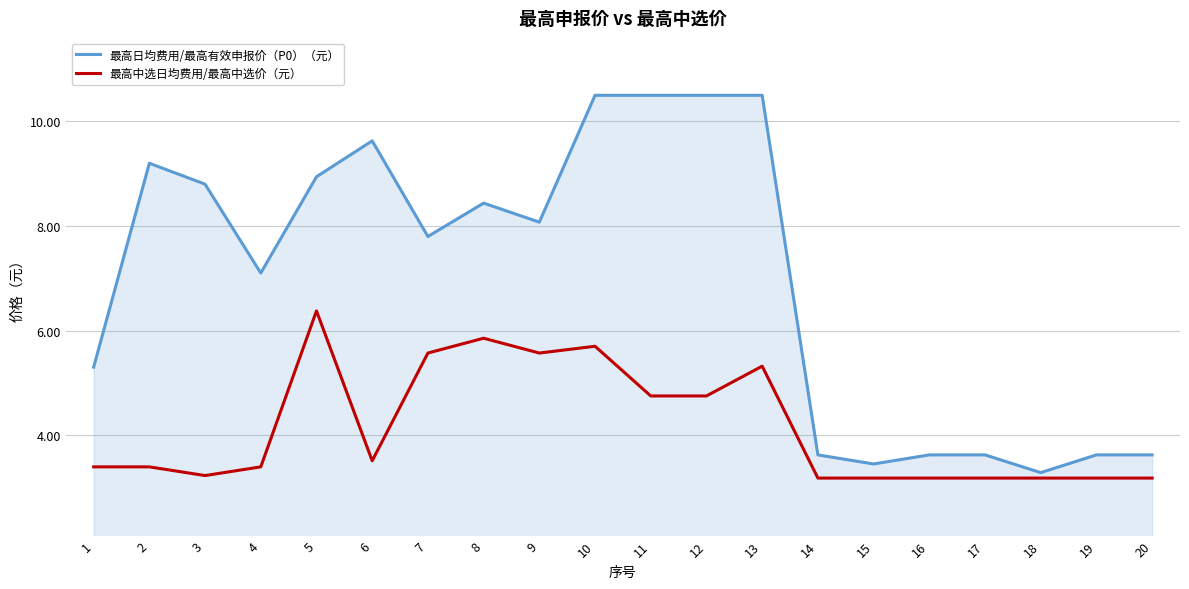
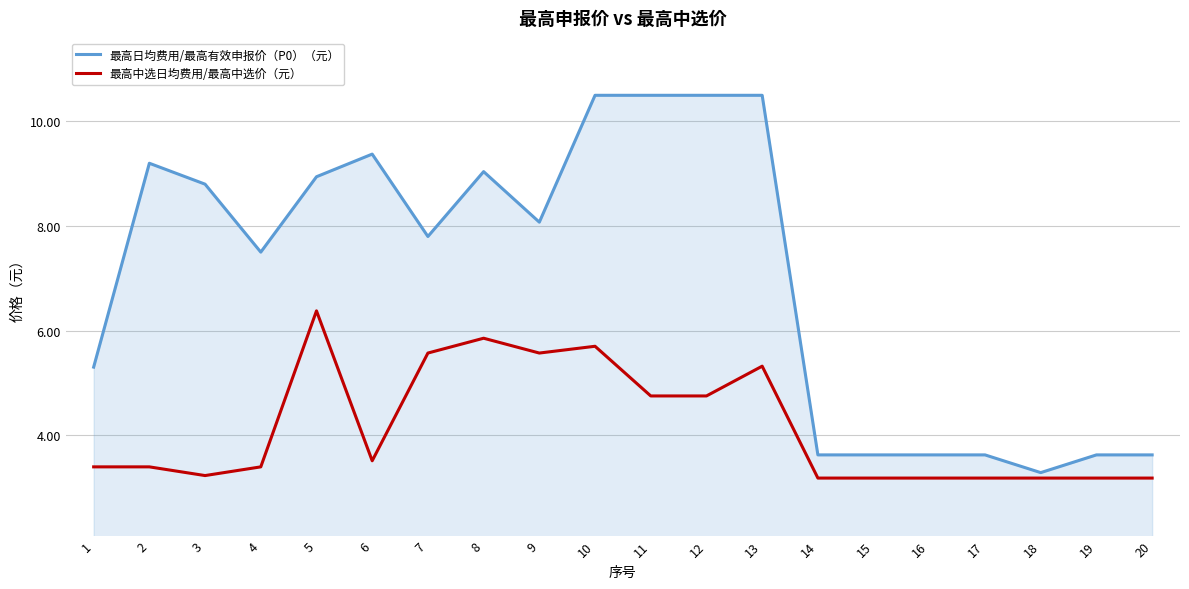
最高日均费用/最高有效申报价（P0）（元）, 4: 7.1 -> 7.5
最高日均费用/最高有效申报价（P0）（元）, 6: 9.6 -> 9.4
最高日均费用/最高有效申报价（P0）（元）, 8: 8.4 -> 9.0
最高日均费用/最高有效申报价（P0）（元）, 15: 3.4 -> 3.6
